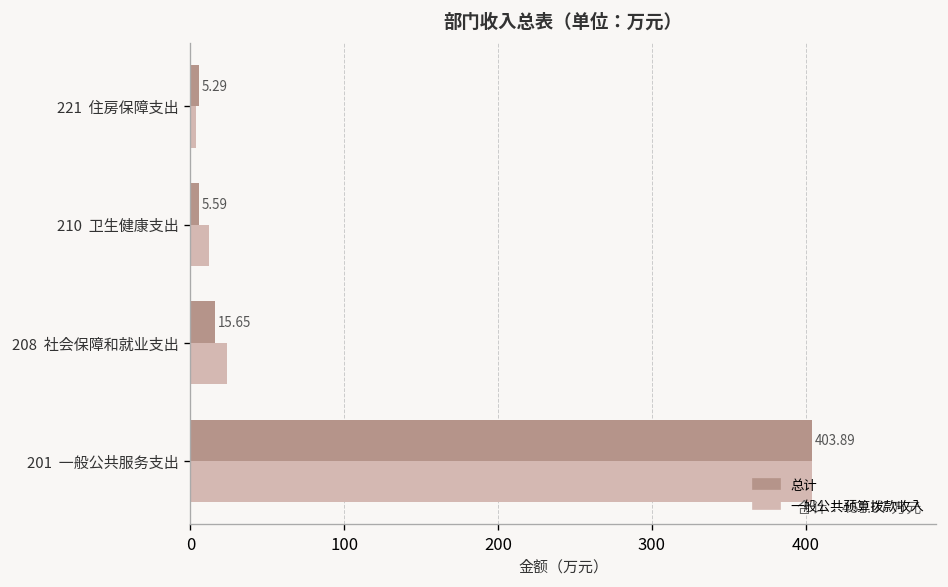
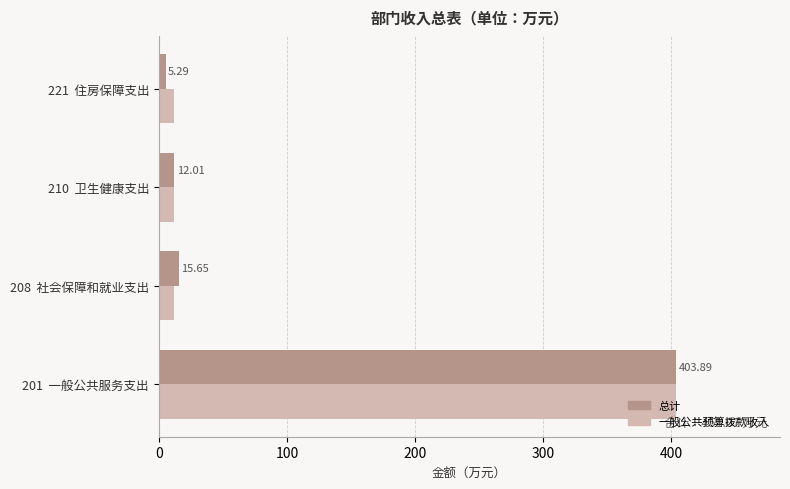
一般公共预算拨款收入, 221 住房保障支出: 3 -> 12
总计, 210 卫生健康支出: 5.59 -> 12.01
一般公共预算拨款收入, 208 社会保障和就业支出: 23 -> 12
